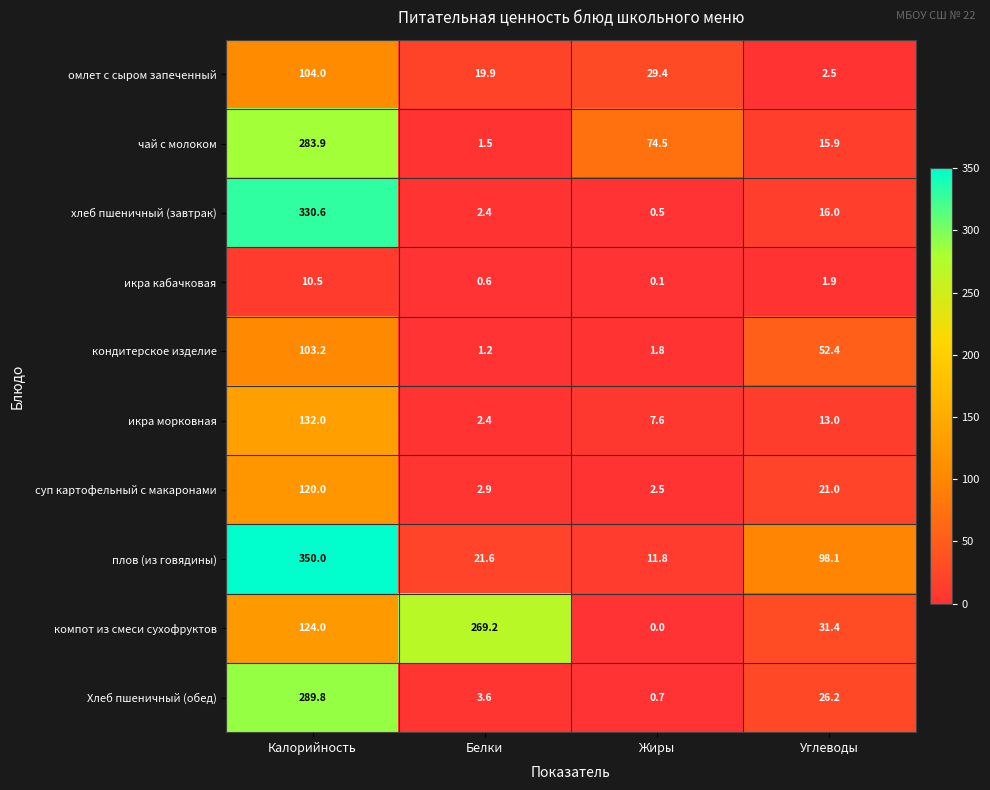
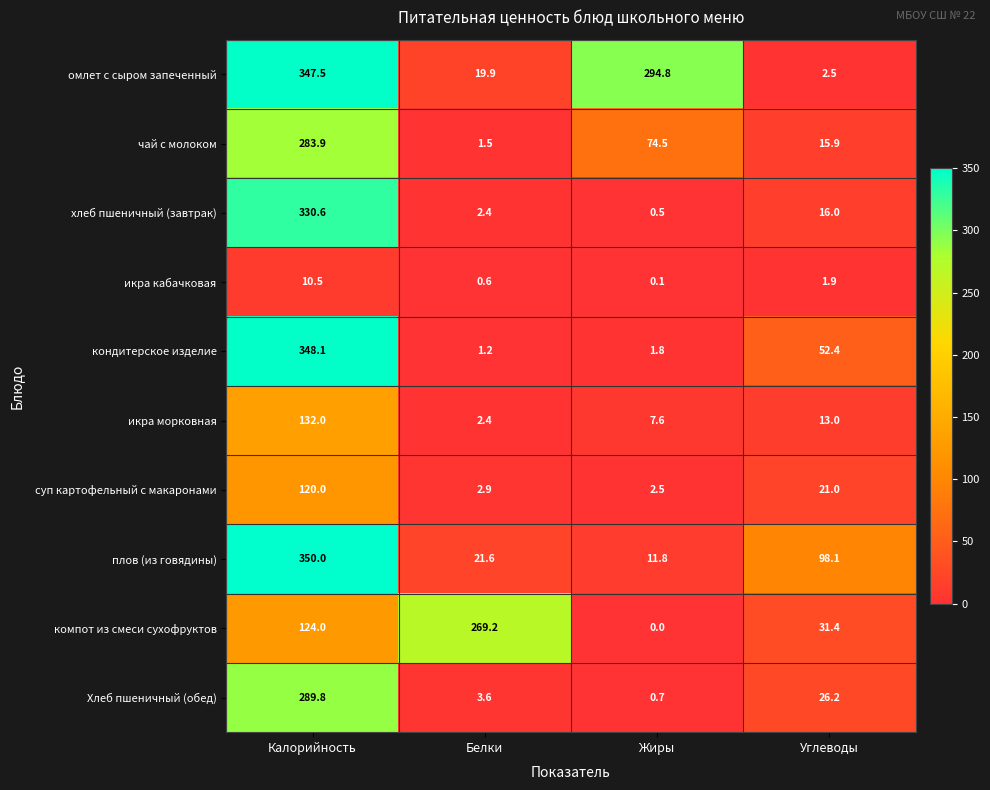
омлет с сыром запеченный, Калорийность: 104.0 -> 347.5
омлет с сыром запеченный, Жиры: 29.4 -> 294.8
кондитерское изделие, Калорийность: 103.2 -> 348.1
